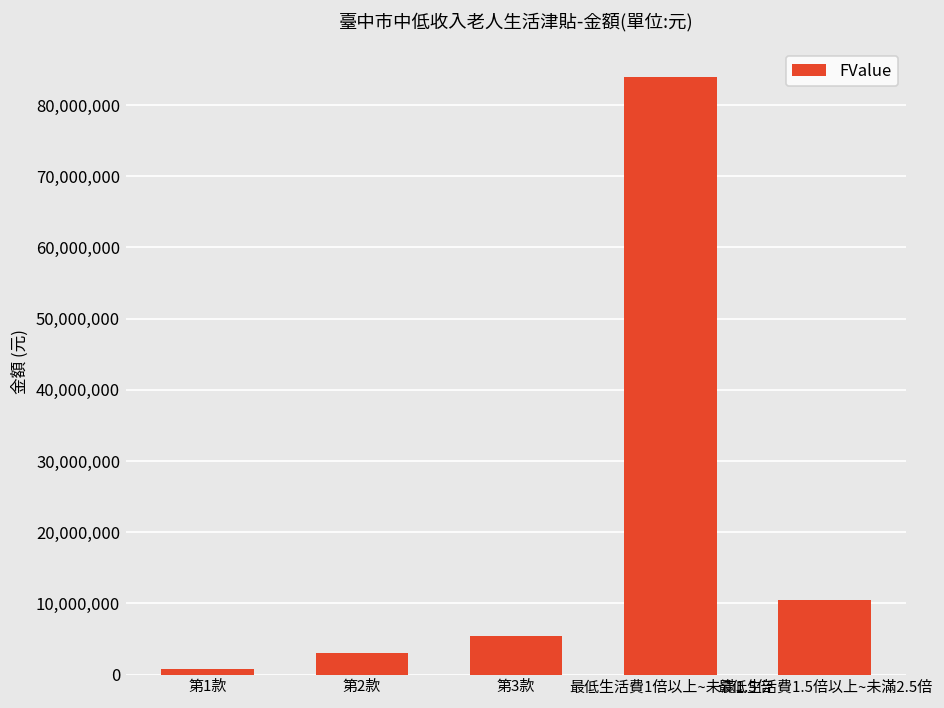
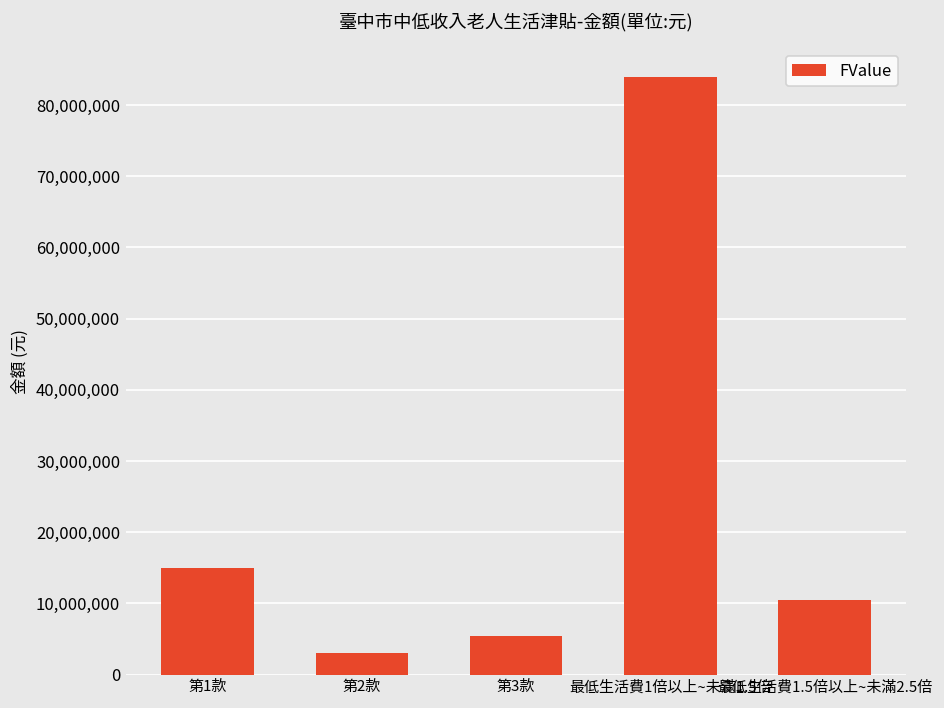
第1款: 1,000,000 -> 15,000,000
